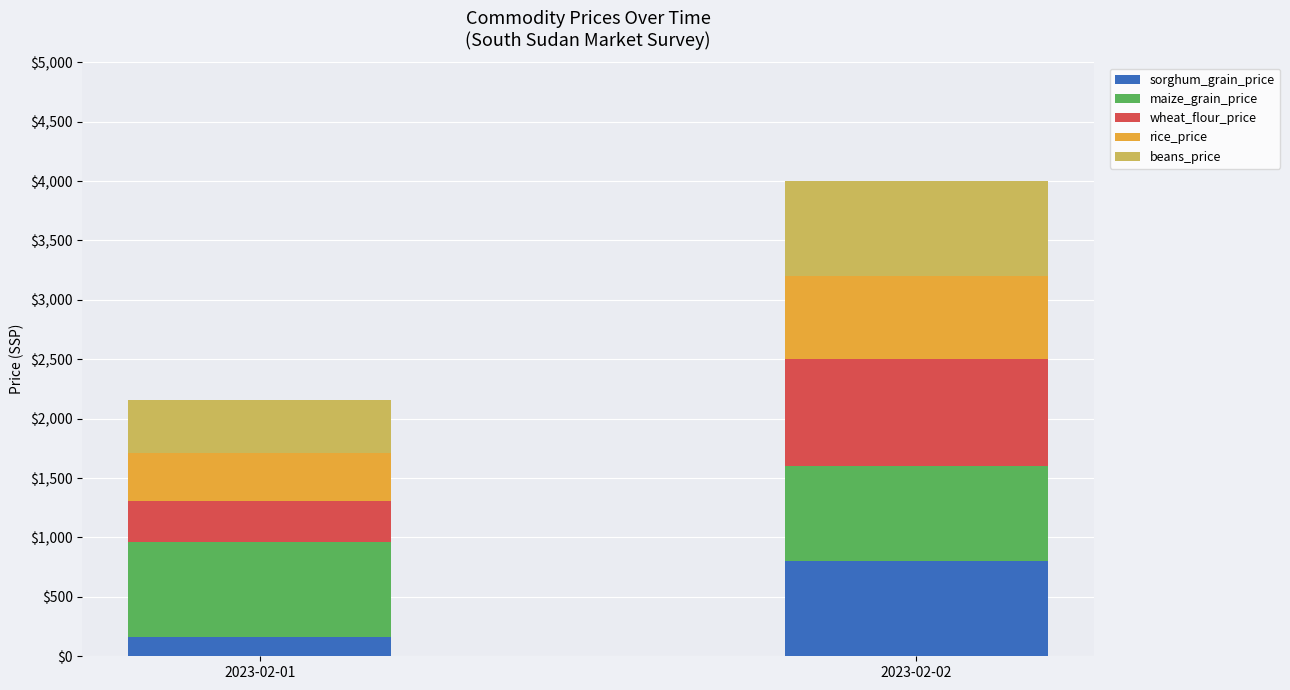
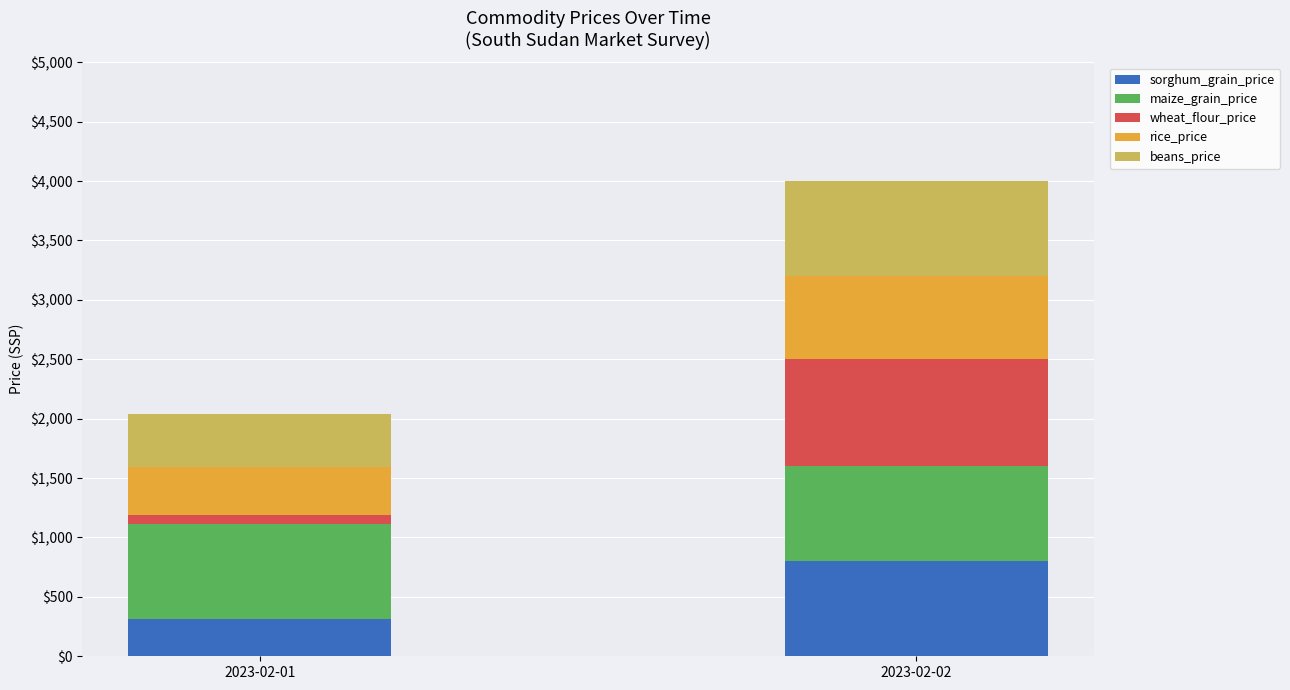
sorghum_grain_price, 2023-02-01: $160 -> $320
wheat_flour_price, 2023-02-01: $350 -> $80
